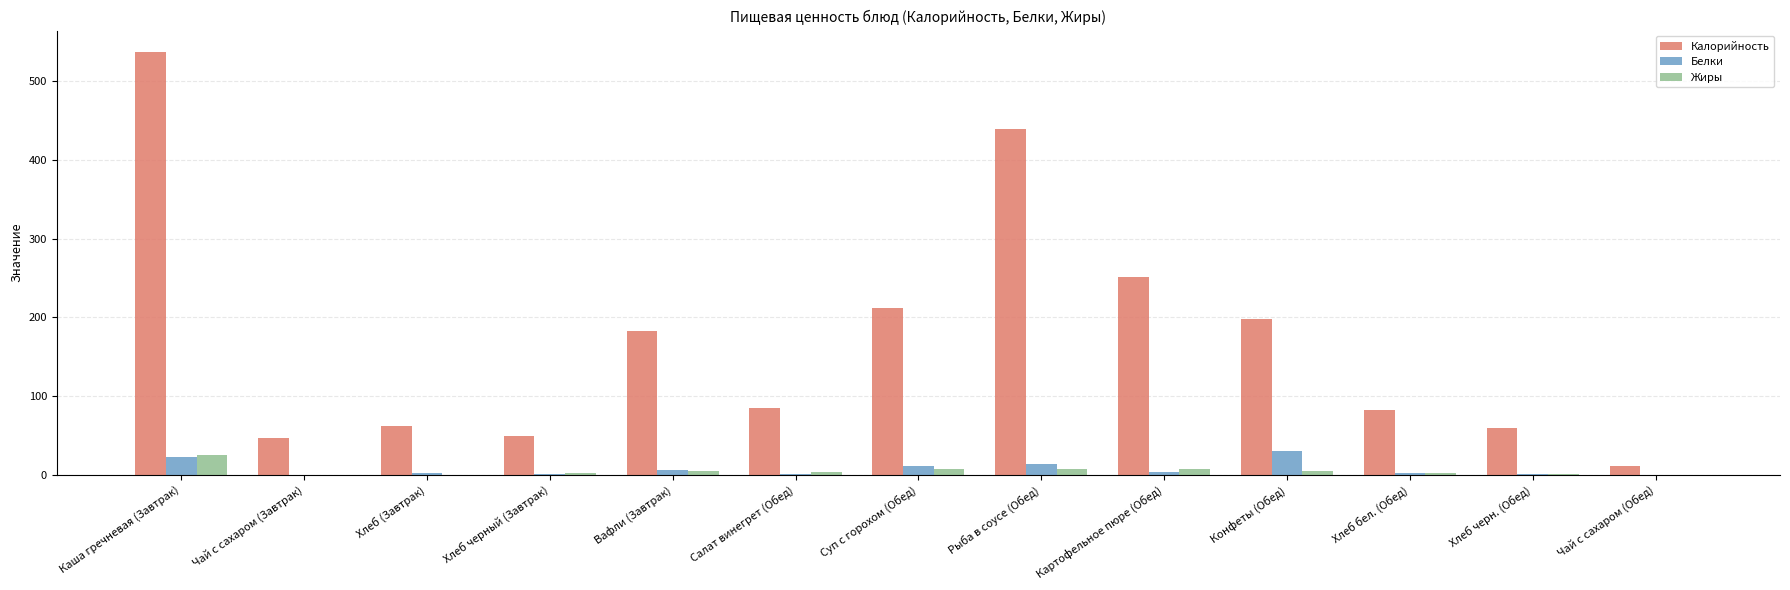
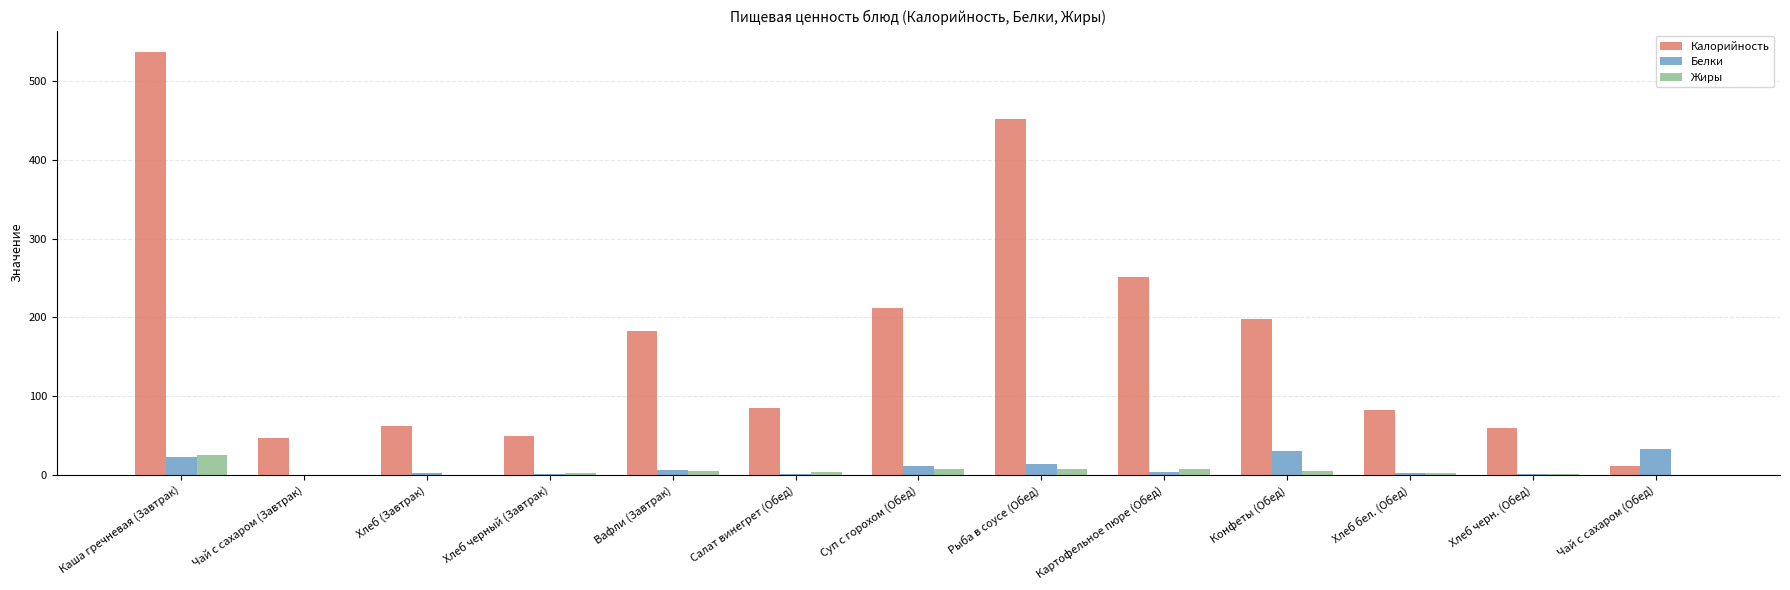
Калорийность, Рыба в соусе (Обед): 440 -> 450
Белки, Чай с сахаром (Обед): 0 -> 30
